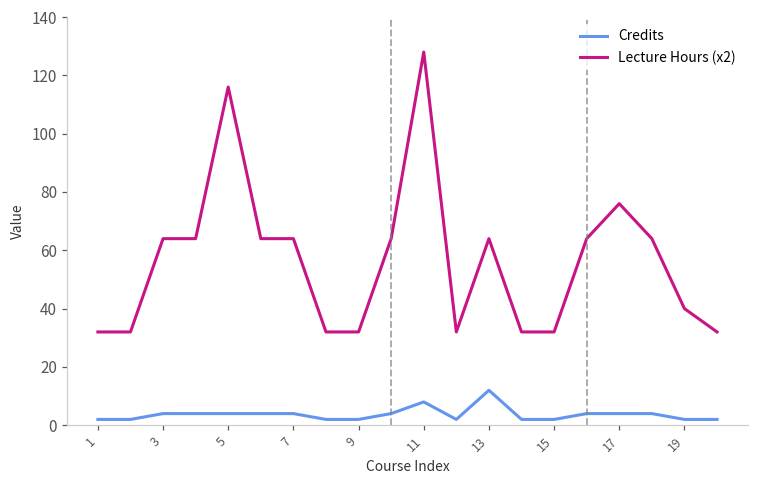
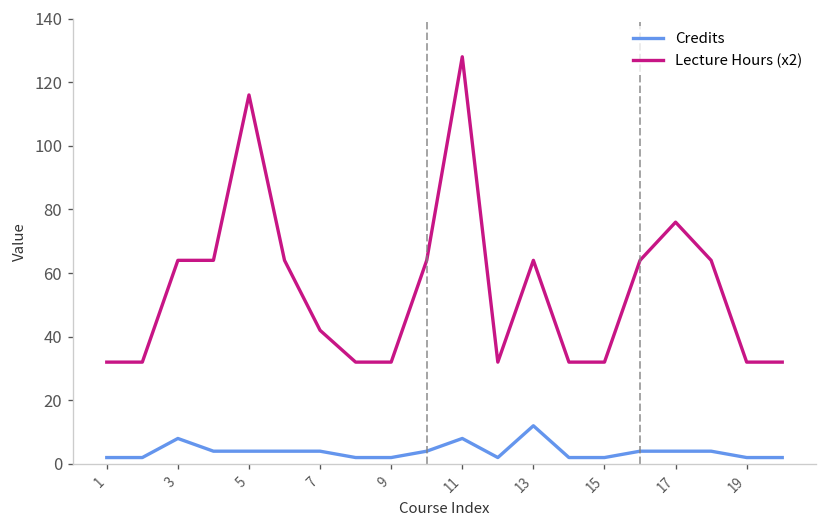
Credits, 3: 4 -> 8
Lecture Hours (x2), 7: 64 -> 42
Lecture Hours (x2), 19: 40 -> 32
